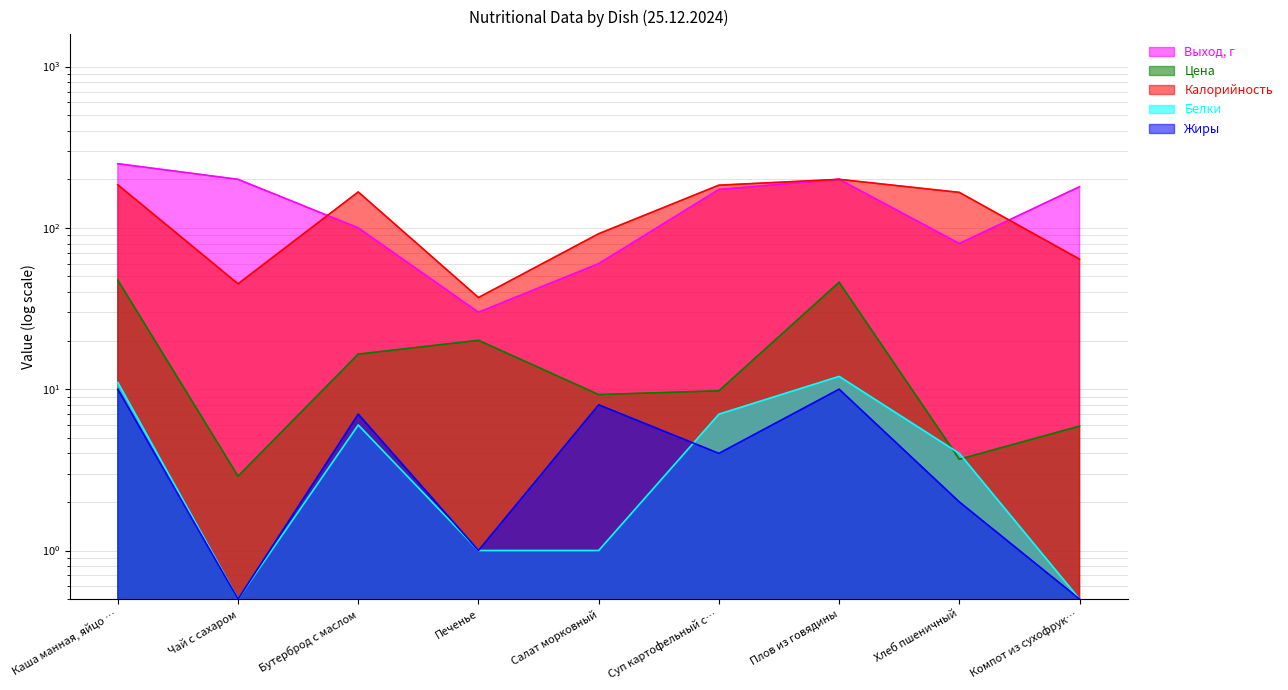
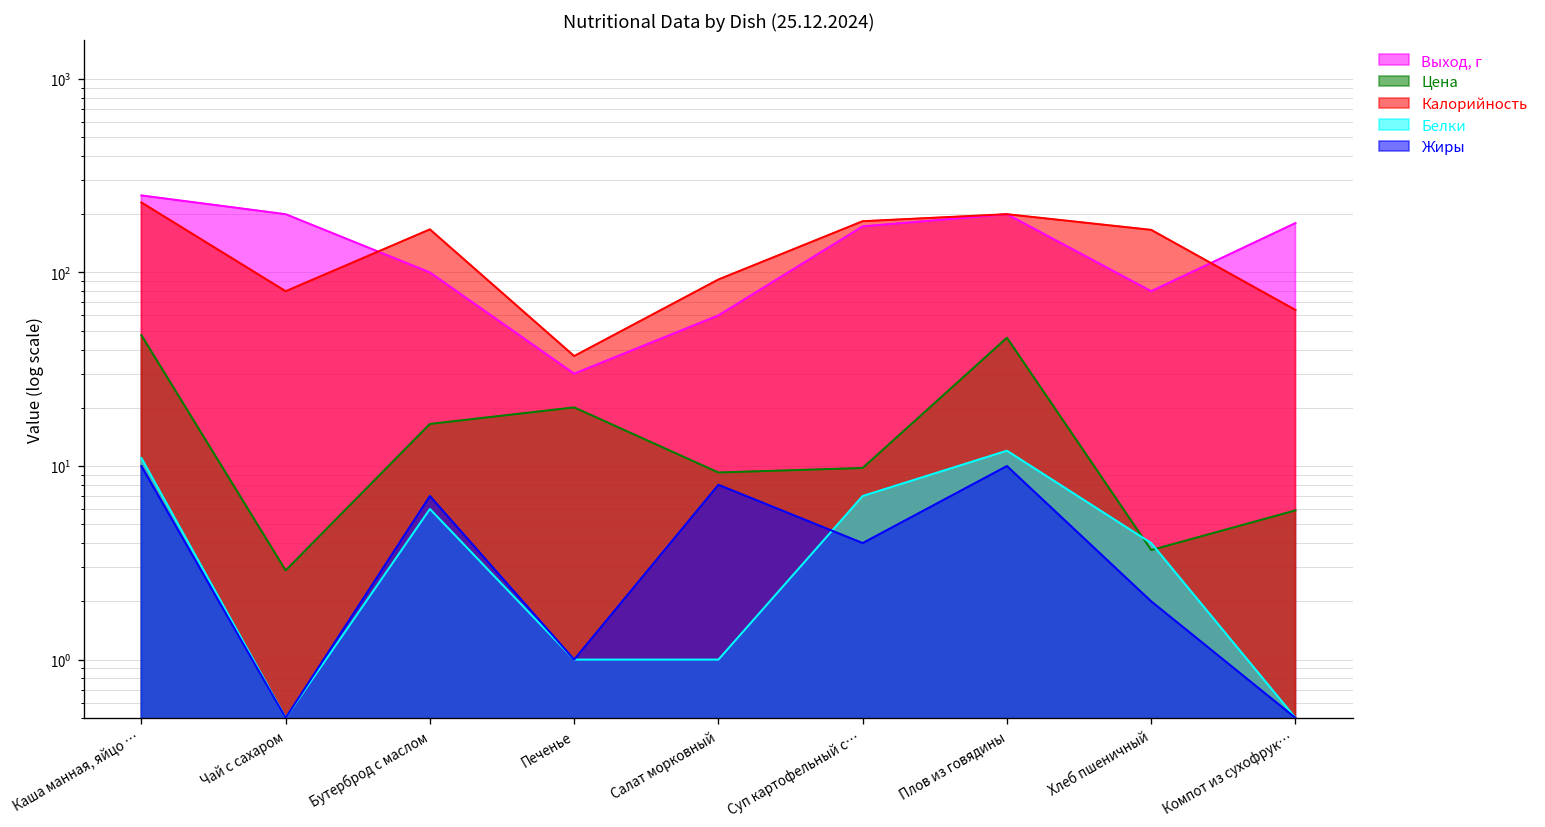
Калорийность, Каша манная, яйцо …: 190 -> 230
Калорийность, Чай с сахаром: 45 -> 80
